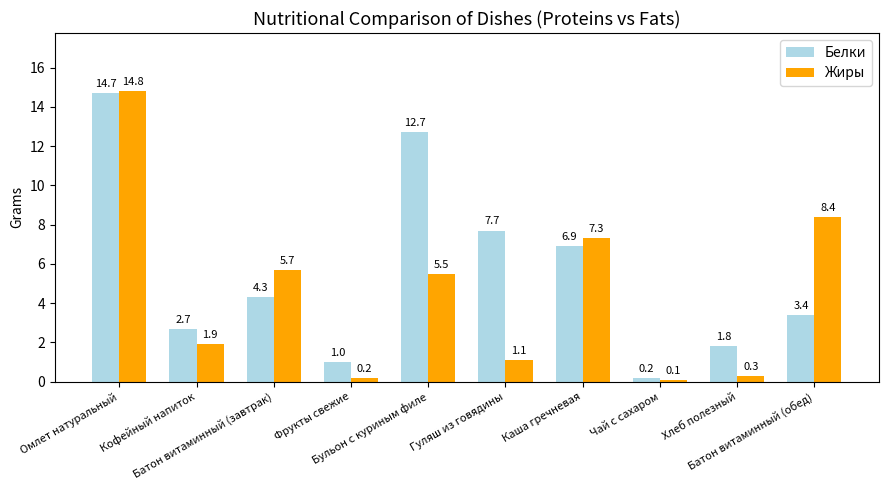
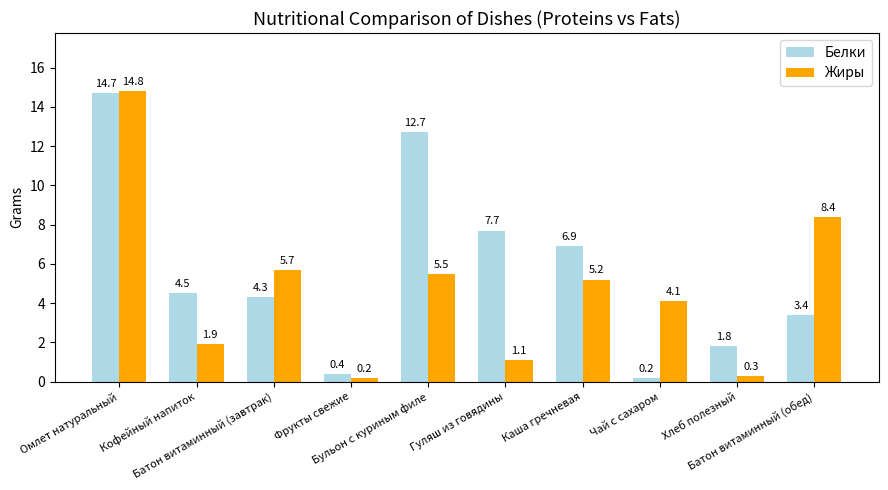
Белки, Кофейный напиток: 2.7 -> 4.5
Белки, Фрукты свежие: 1.0 -> 0.4
Жиры, Каша гречневая: 7.3 -> 5.2
Жиры, Чай с сахаром: 0.1 -> 4.1
